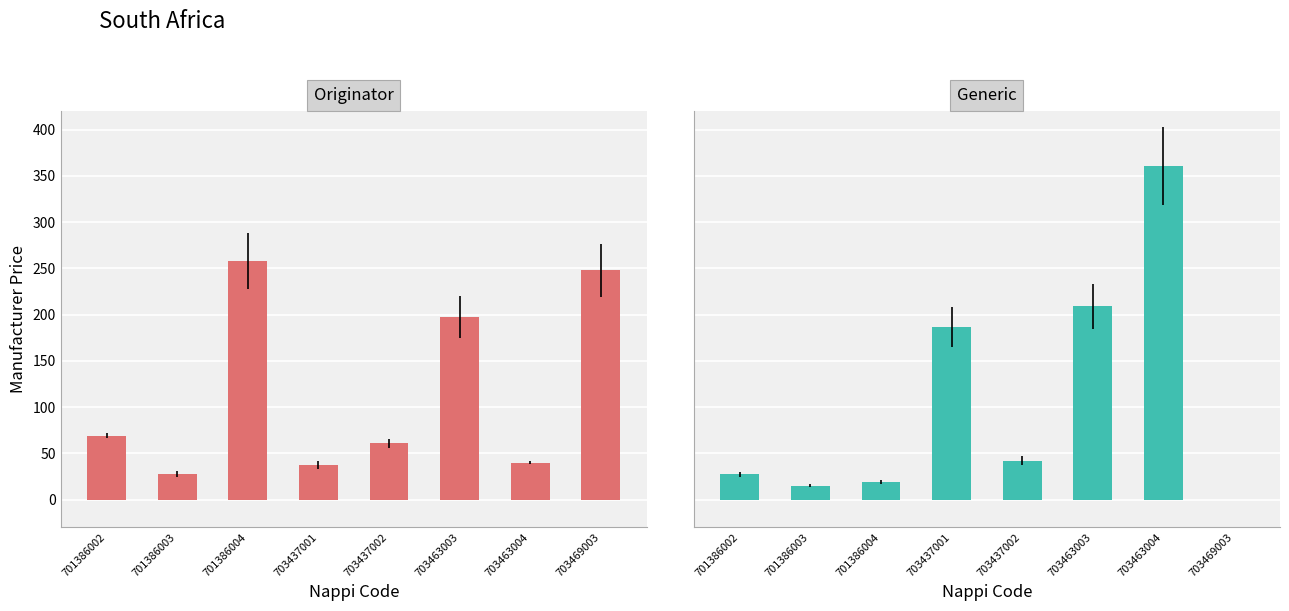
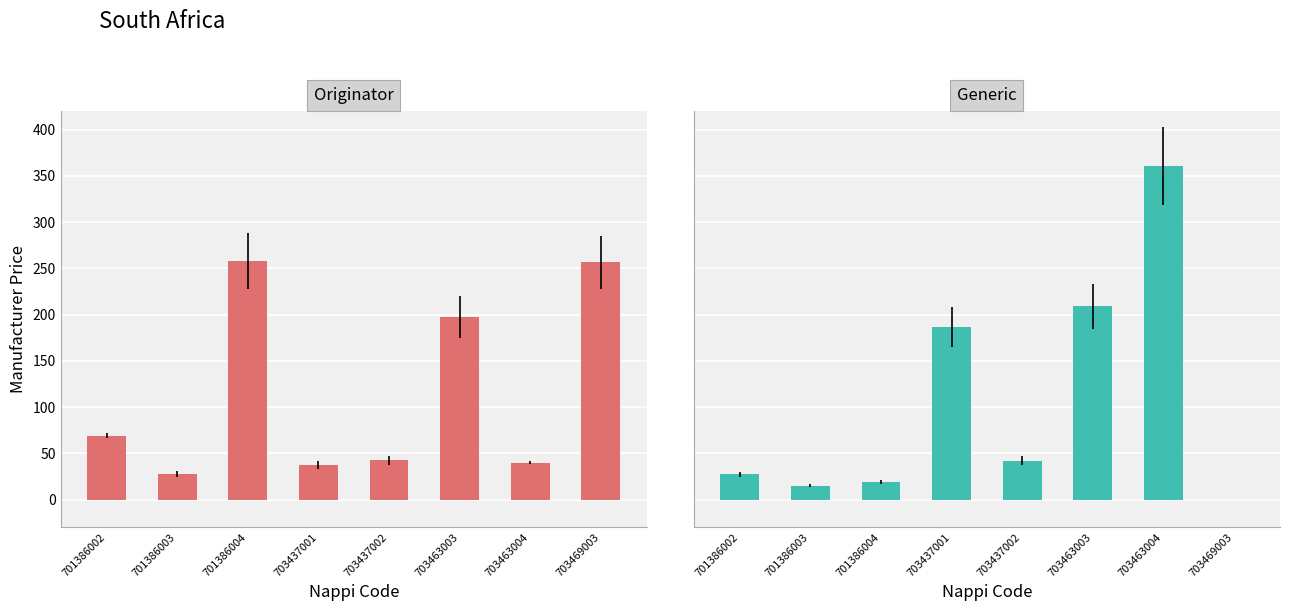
Originator, 703437002: 60 -> 40
Originator, 703469003: 250 -> 260
